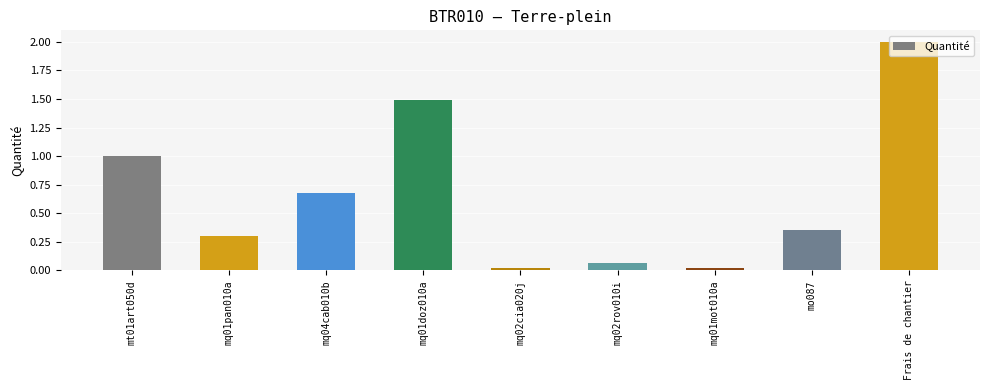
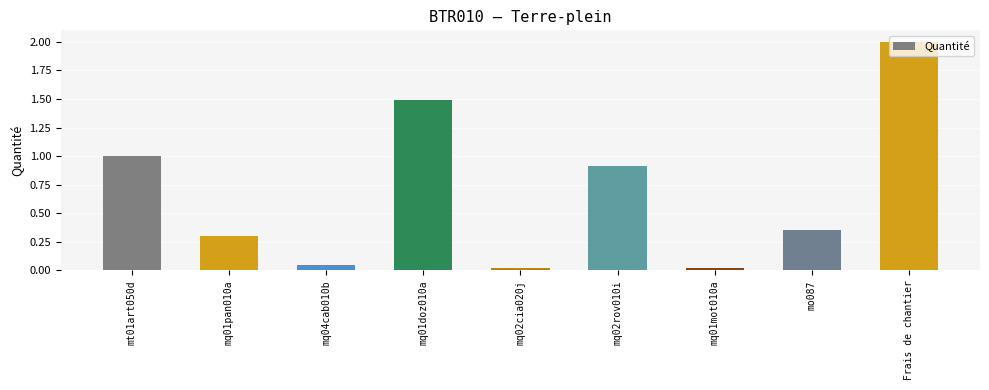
mq04cab010b: 0.68 -> 0.05
mq02rov010i: 0.07 -> 0.91
